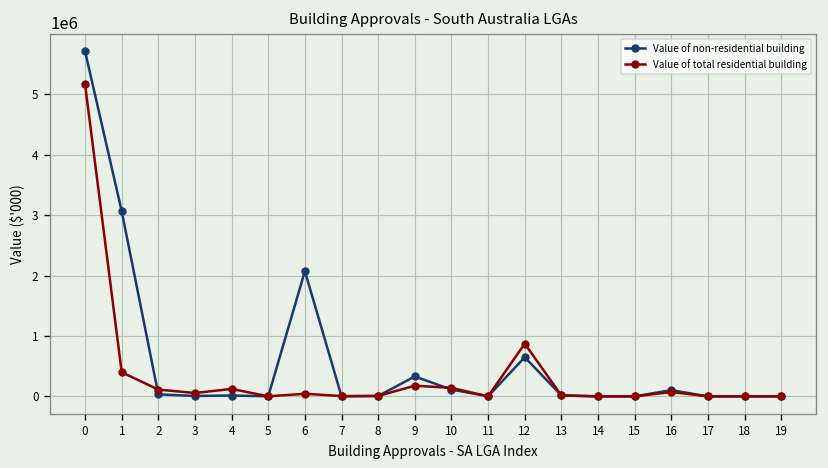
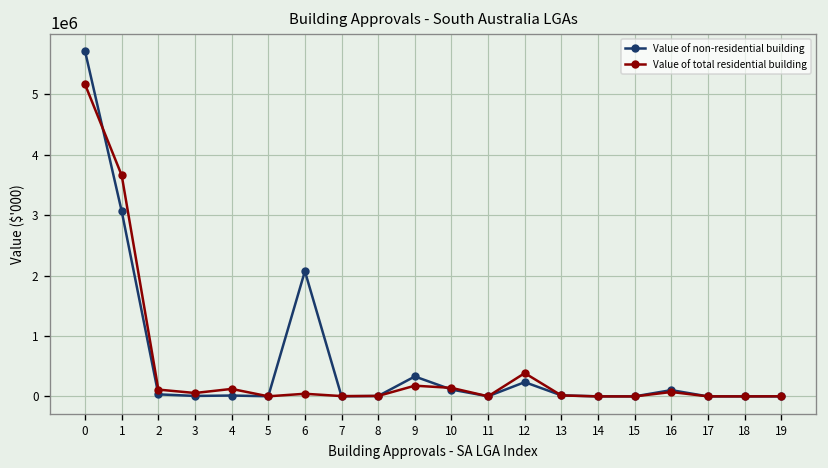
Value of total residential building, 1: 400000 -> 3700000
Value of non-residential building, 12: 600000 -> 200000
Value of total residential building, 12: 900000 -> 400000
